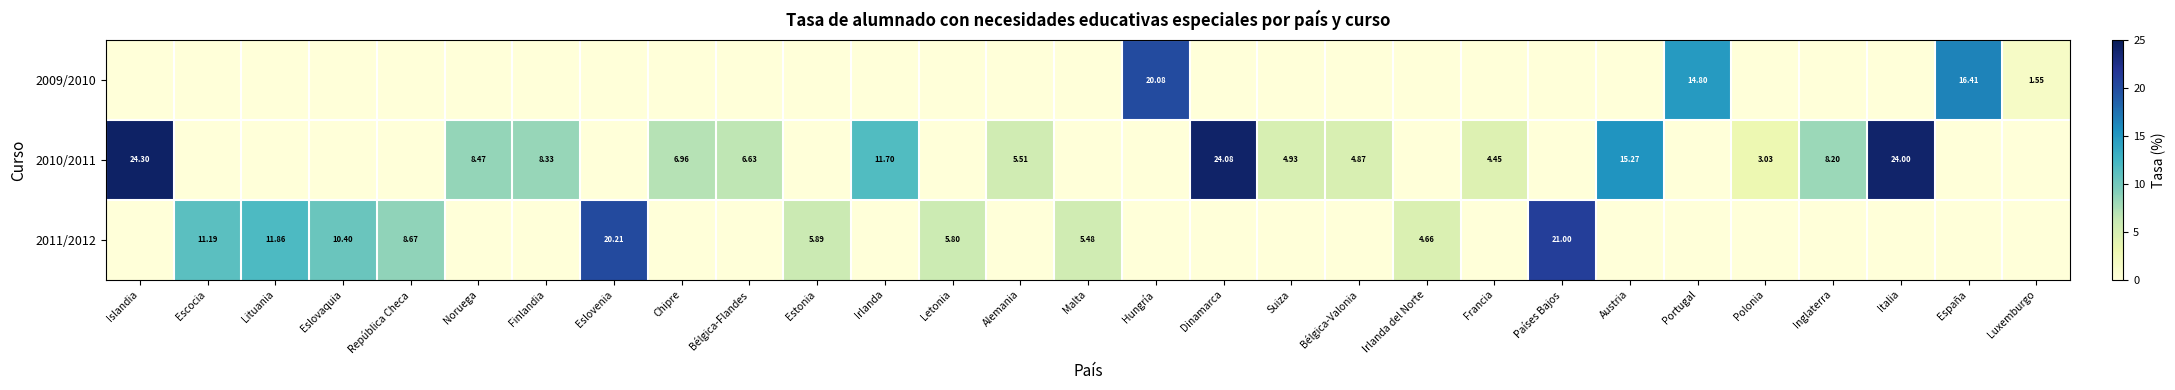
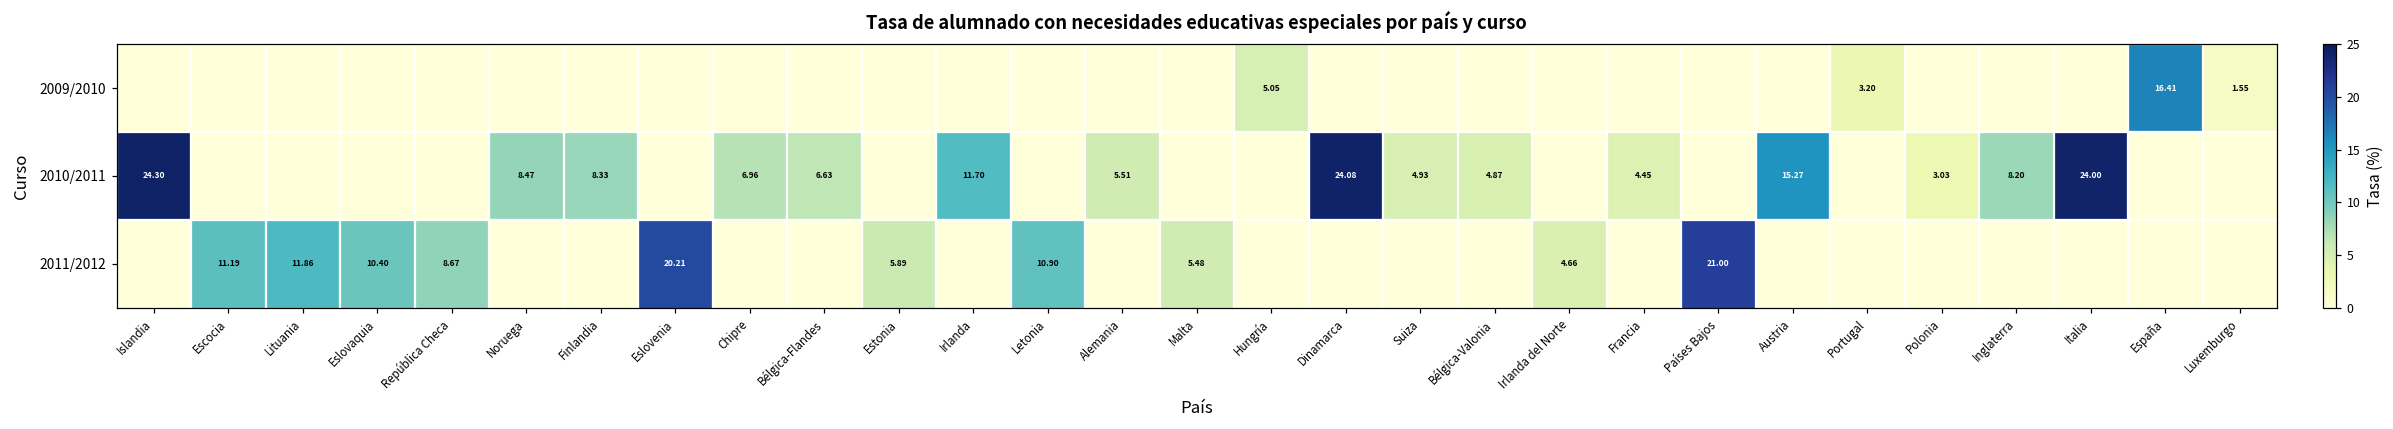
2009/2010, Hungría: 20.08 -> 5.05
2009/2010, Portugal: 14.80 -> 3.20
2011/2012, Letonia: 5.80 -> 10.90
